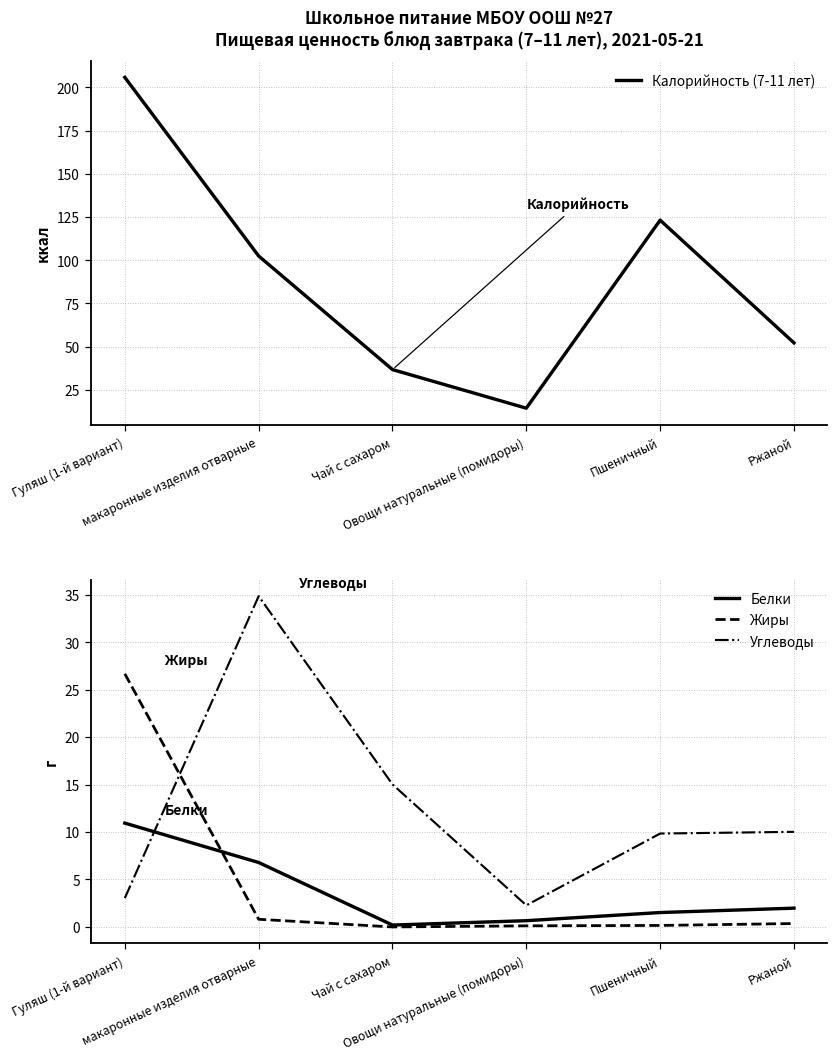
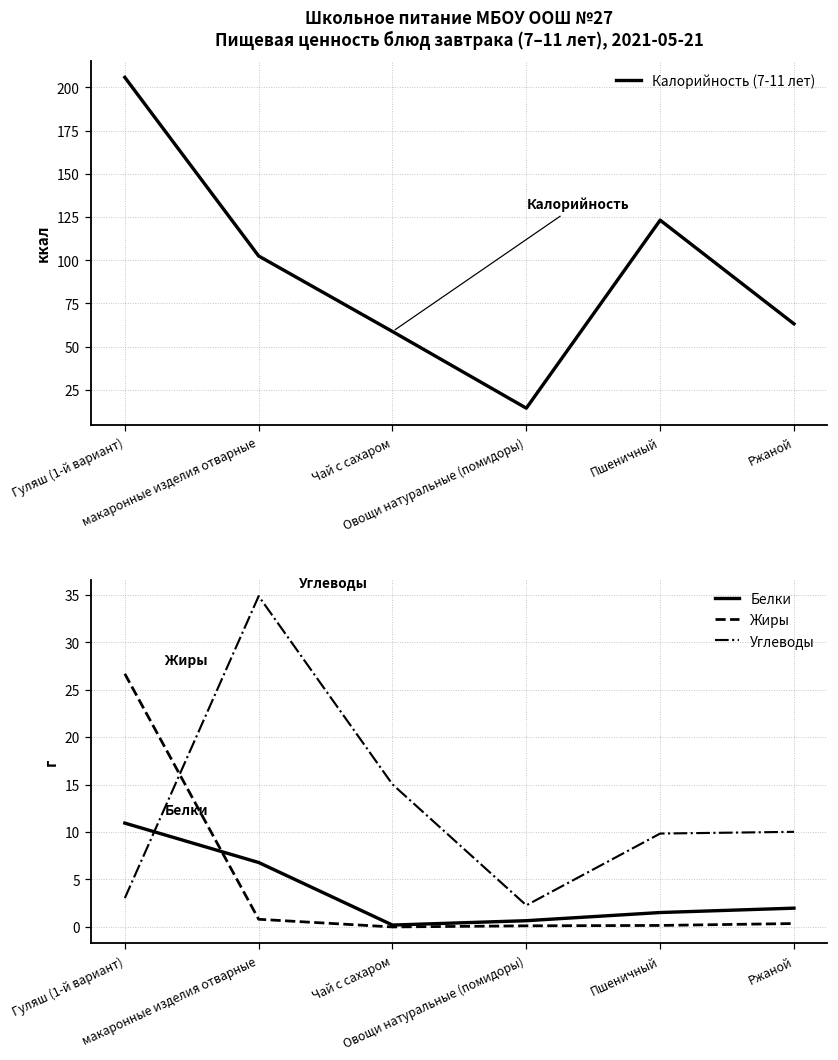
Школьное питание МБОУ ООШ №27 Пищевая ценность блюд завтрака (7–11 лет), 2021-05-21, Чай с сахаром: 37 -> 59
Школьное питание МБОУ ООШ №27 Пищевая ценность блюд завтрака (7–11 лет), 2021-05-21, Ржаной: 52 -> 63
